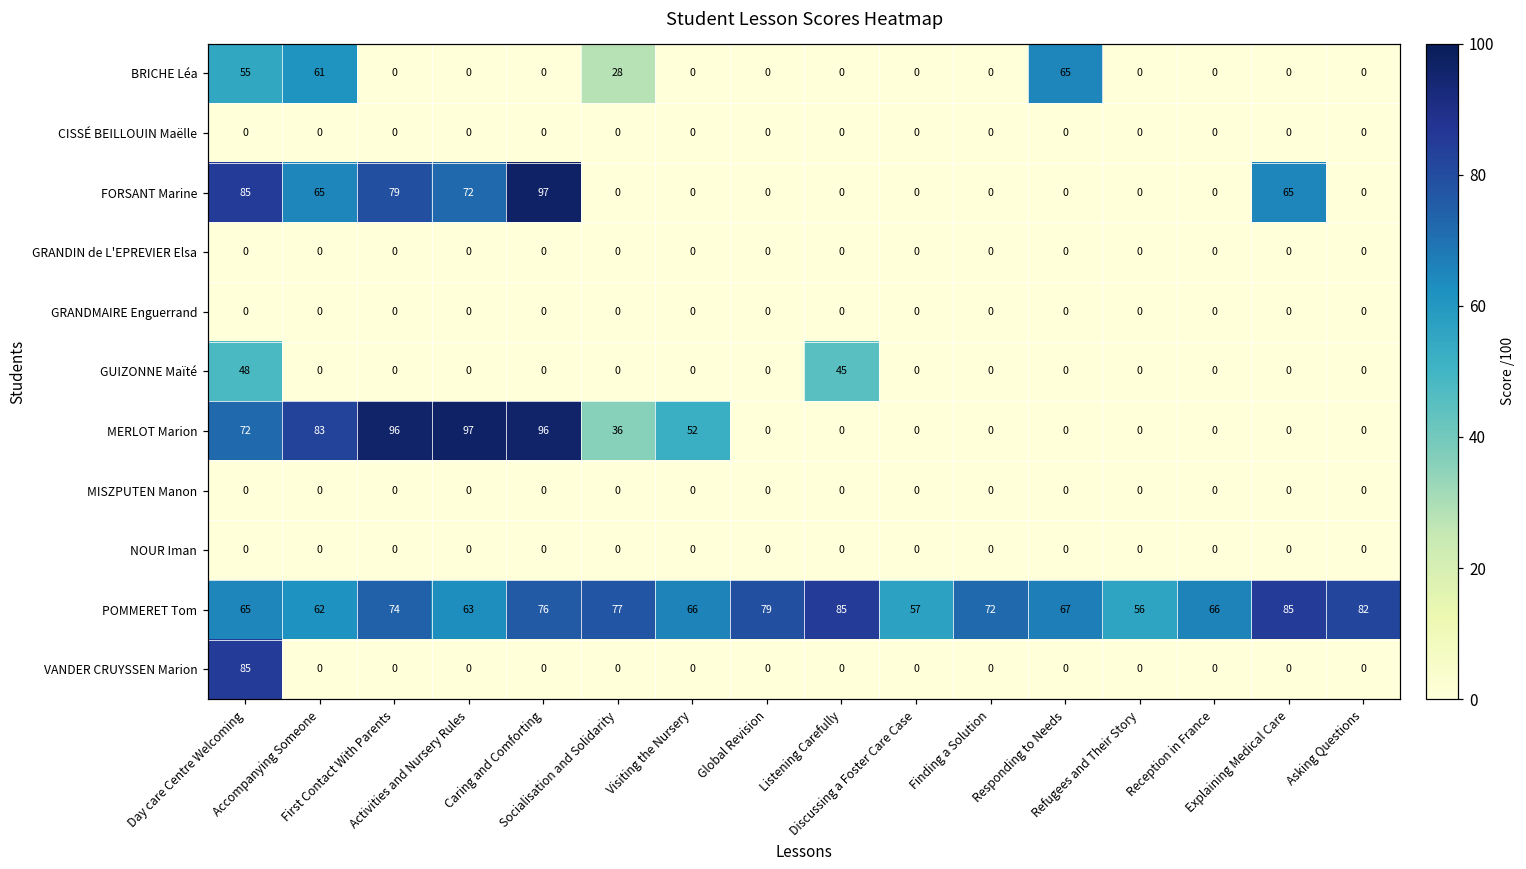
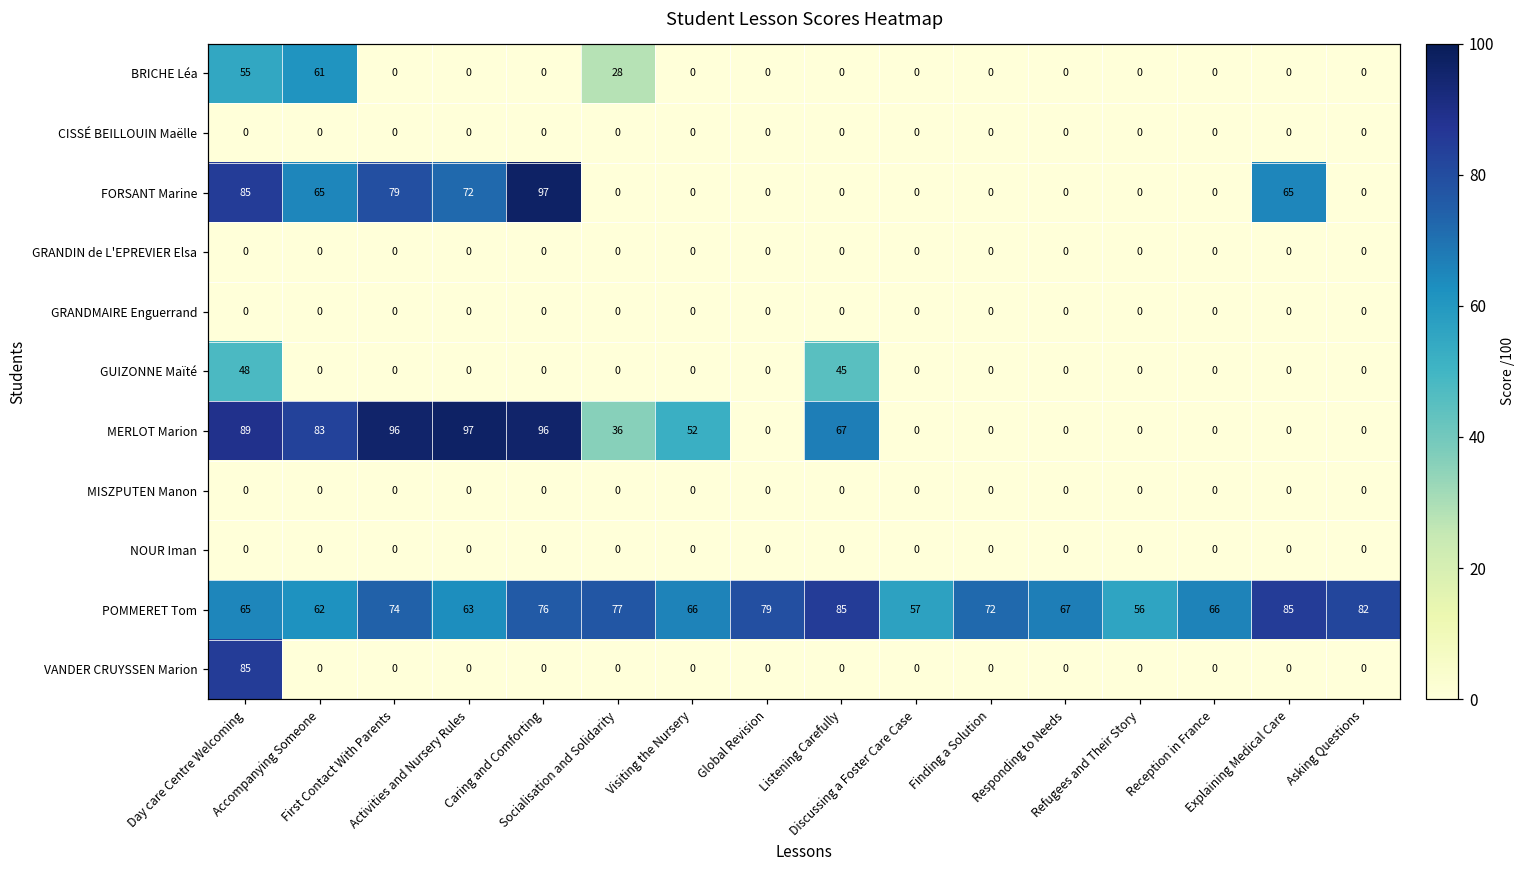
BRICHE Léa, Responding to Needs: 65 -> 0
MERLOT Marion, Day care Centre Welcoming: 72 -> 89
MERLOT Marion, Listening Carefully: 0 -> 67
